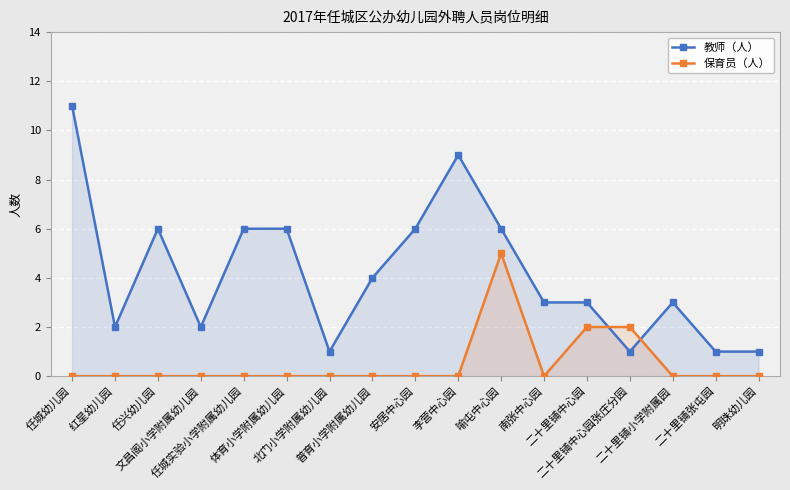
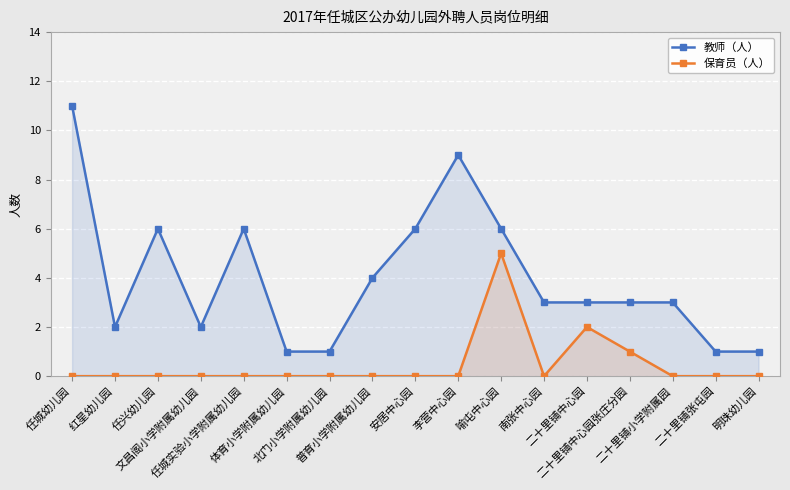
教师（人）, 体育小学附属幼儿园: 6 -> 1
教师（人）, 二十里铺中心园张庄分园: 1 -> 3
保育员（人）, 二十里铺中心园张庄分园: 2 -> 1
